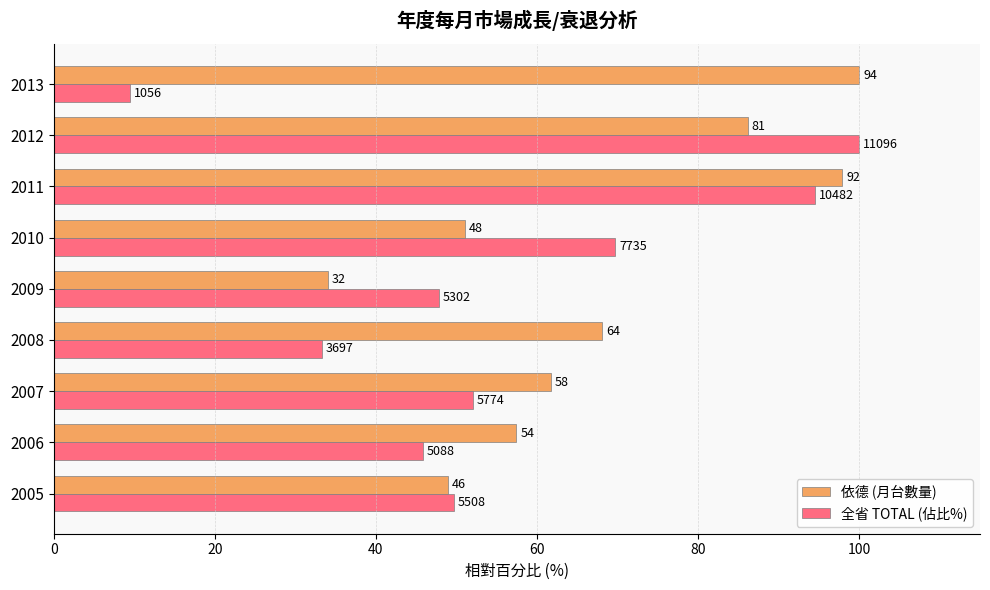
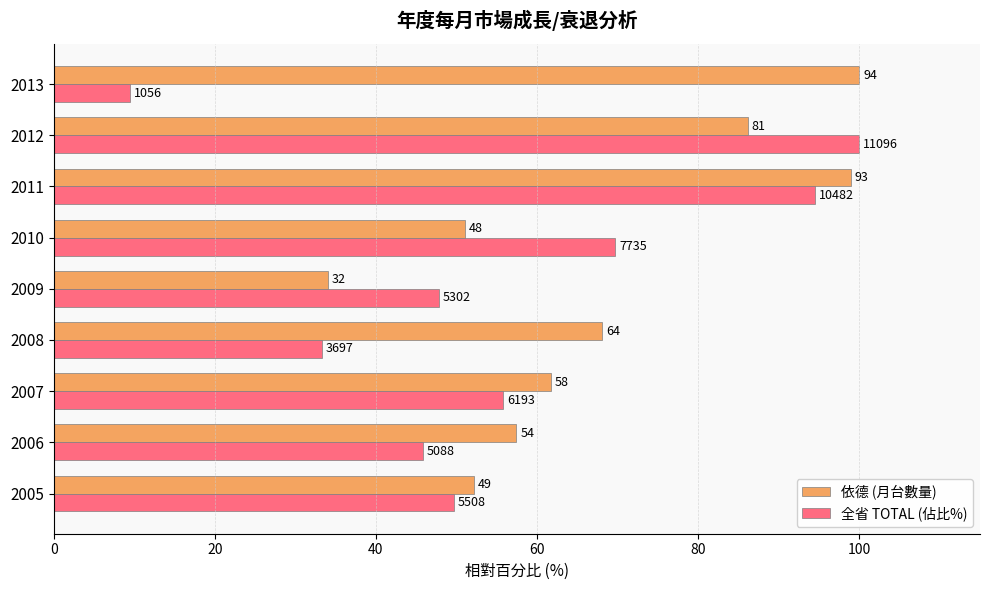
依德 (月台數量), 2011: 92 -> 93
全省 TOTAL (佔比%), 2007: 5774 -> 6193
依德 (月台數量), 2005: 46 -> 49
